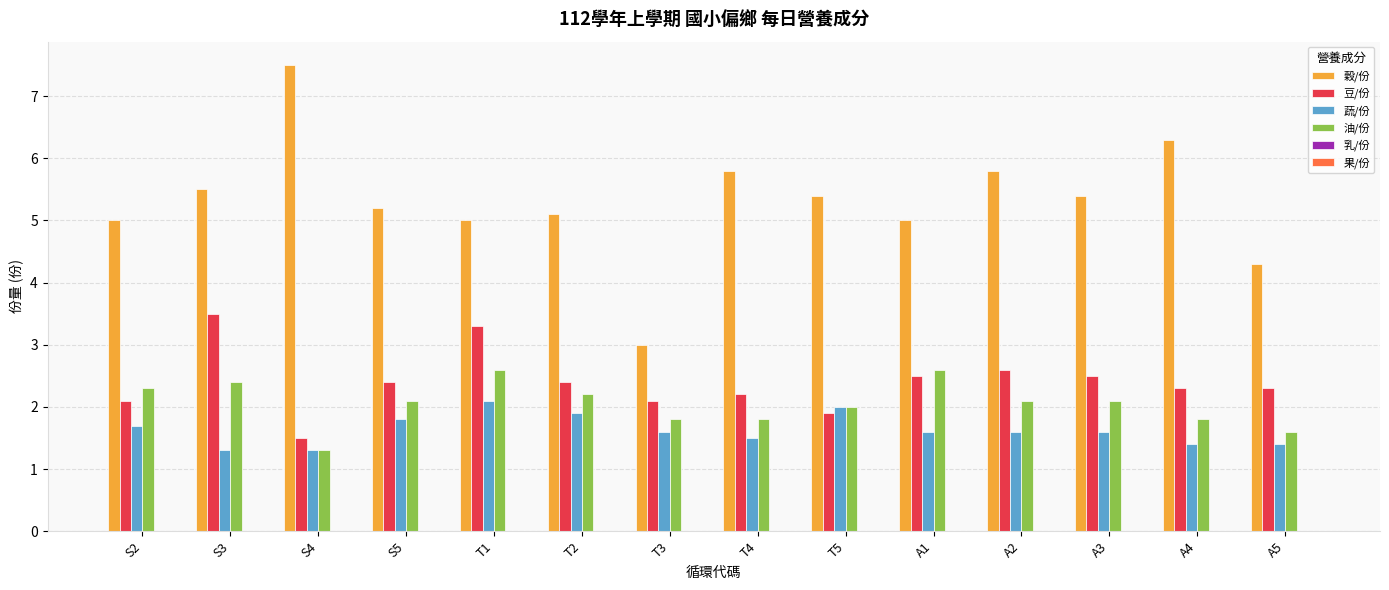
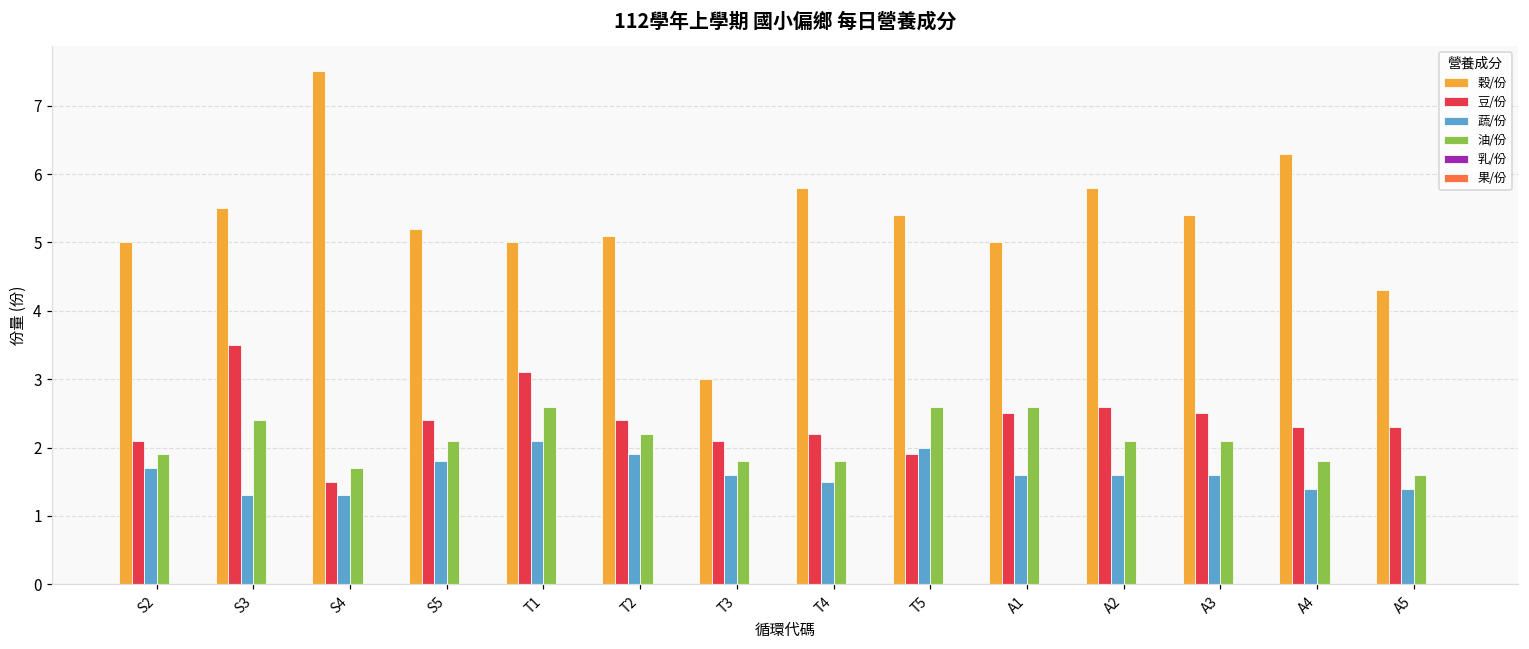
油/份, S2: 2.3 -> 1.9
油/份, S4: 1.3 -> 1.7
豆/份, T1: 3.3 -> 3.1
油/份, T5: 2.0 -> 2.6
